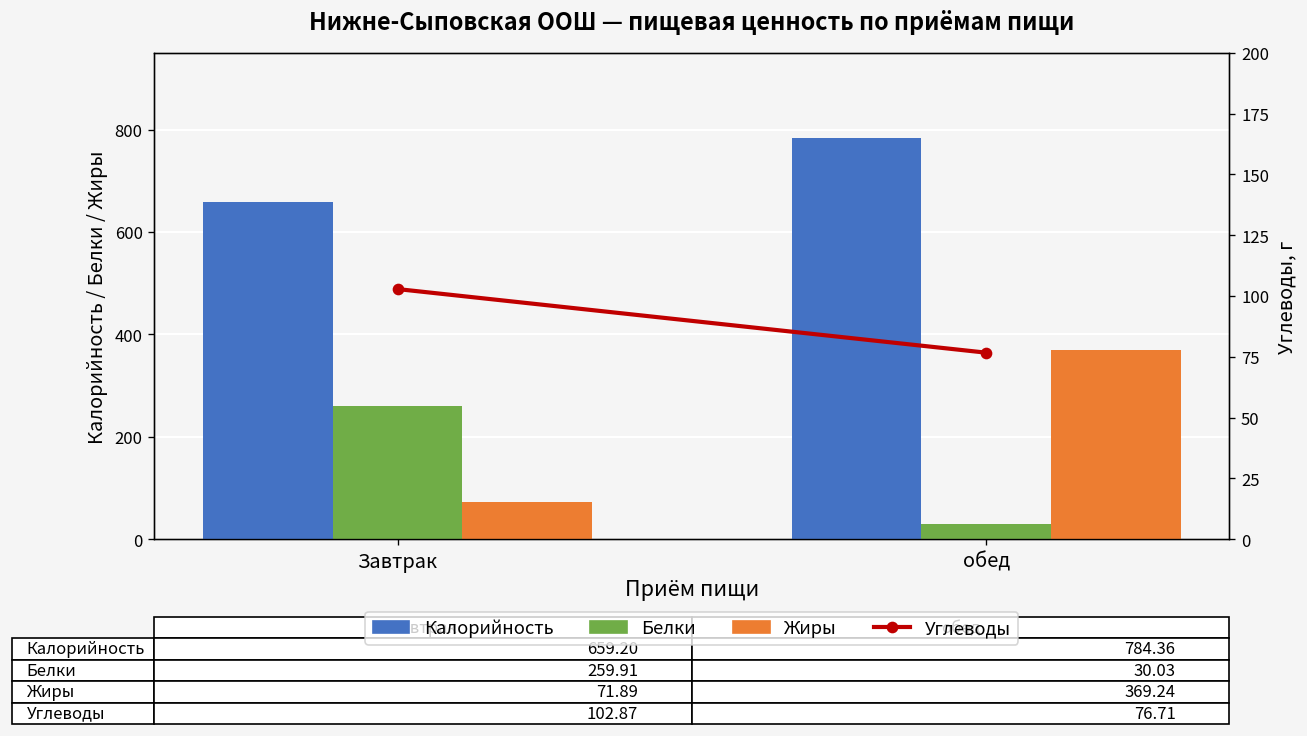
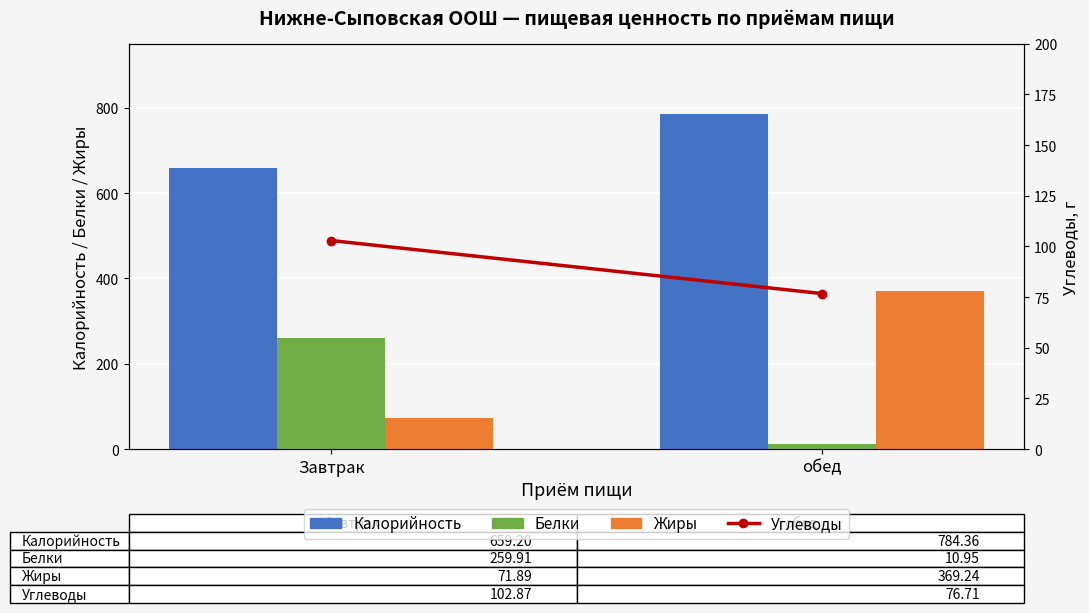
Белки, обед: 30.03 -> 10.95
